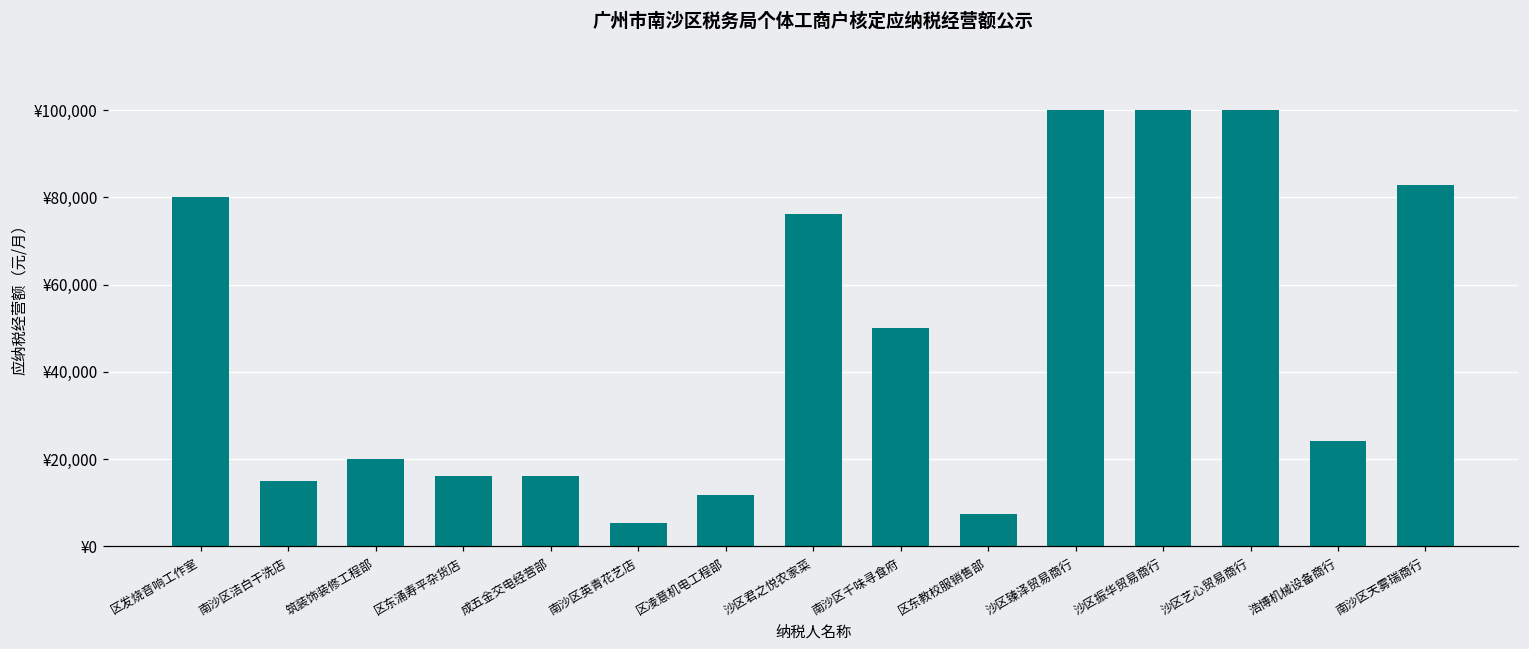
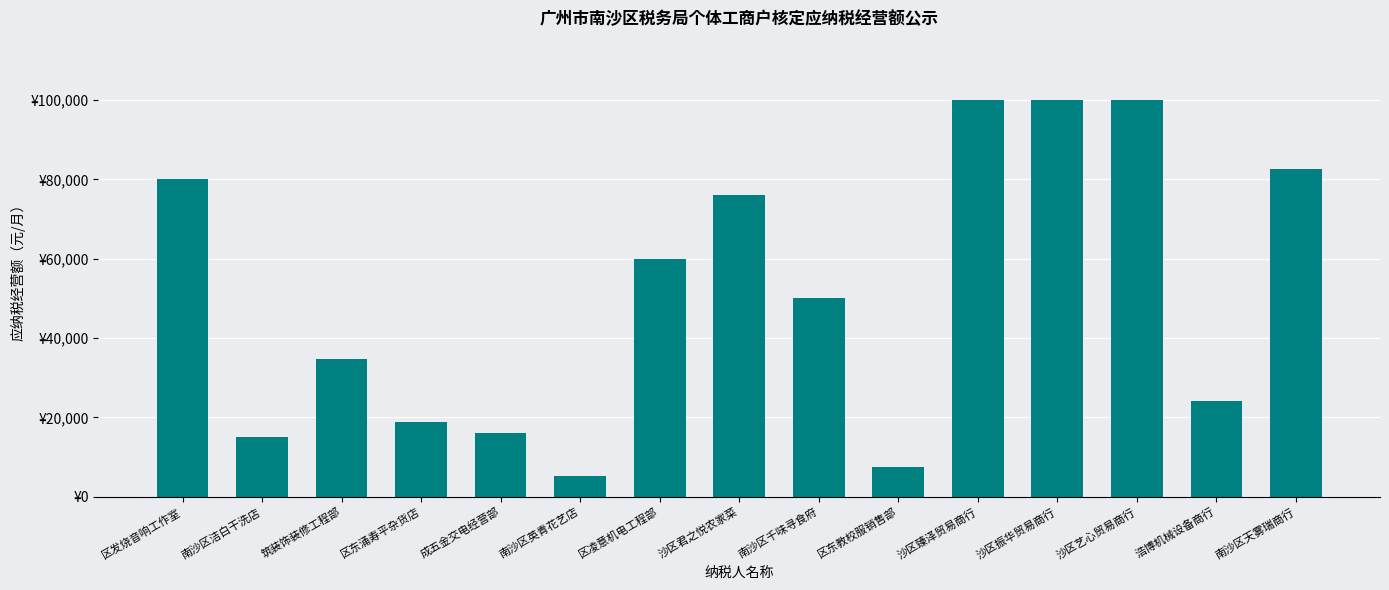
筑装饰装修工程部: ¥20,000 -> ¥35,000
区东涌寿平杂货店: ¥16,000 -> ¥19,000
区凌意机电工程部: ¥12,000 -> ¥60,000
